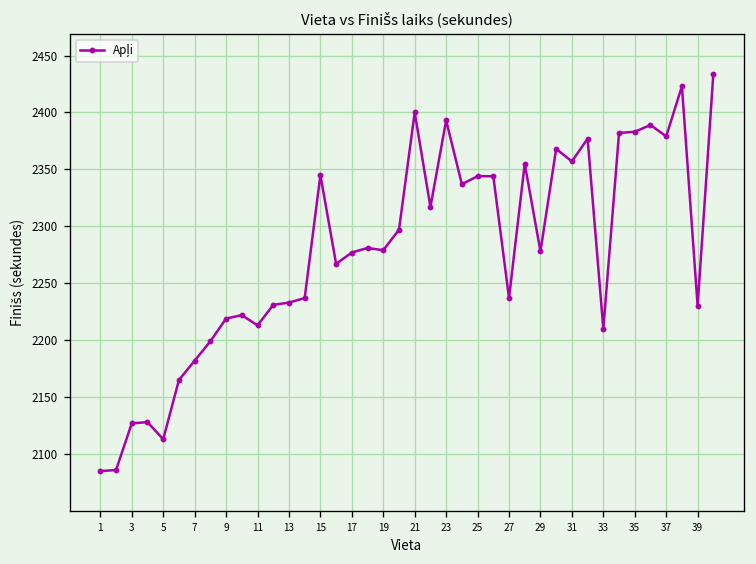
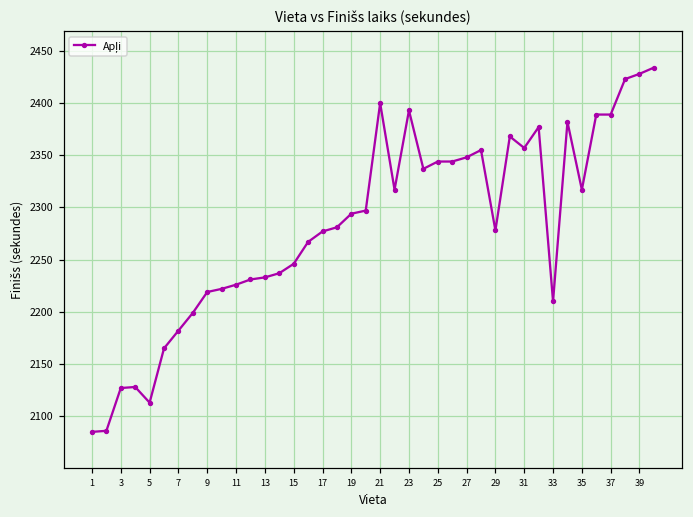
11: 2210 -> 2230
15: 2350 -> 2250
19: 2280 -> 2290
27: 2240 -> 2350
35: 2380 -> 2320
37: 2380 -> 2390
39: 2230 -> 2430
